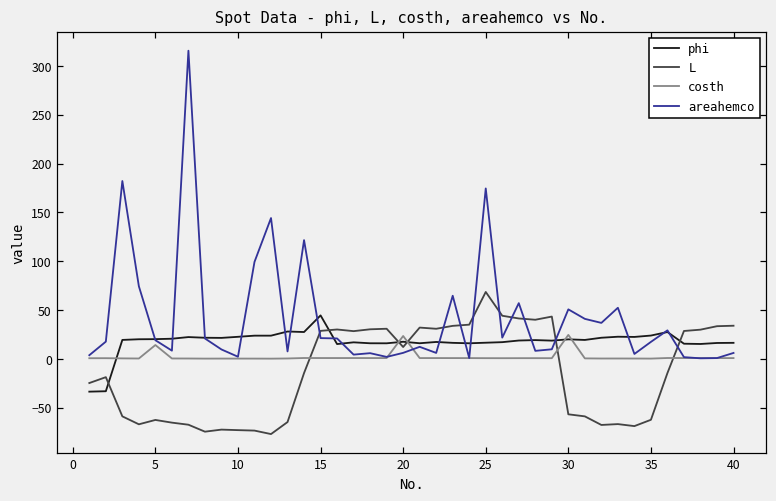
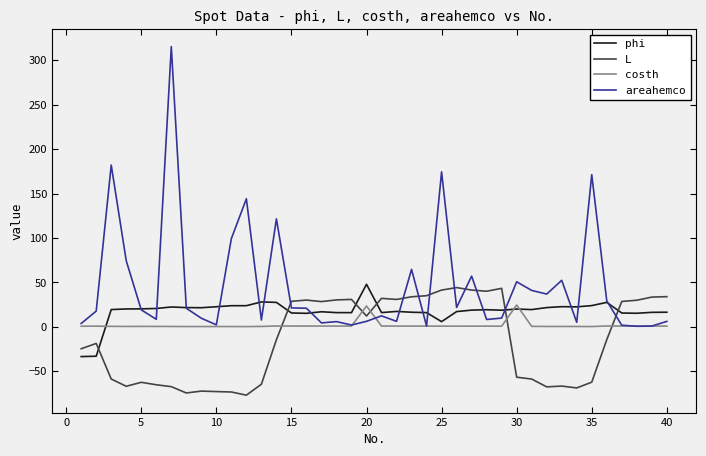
costh, 5: 10 -> 0
phi, 15: 40 -> 20
phi, 20: 20 -> 50
phi, 25: 20 -> 10
L, 25: 70 -> 40
areahemco, 35: 20 -> 170
